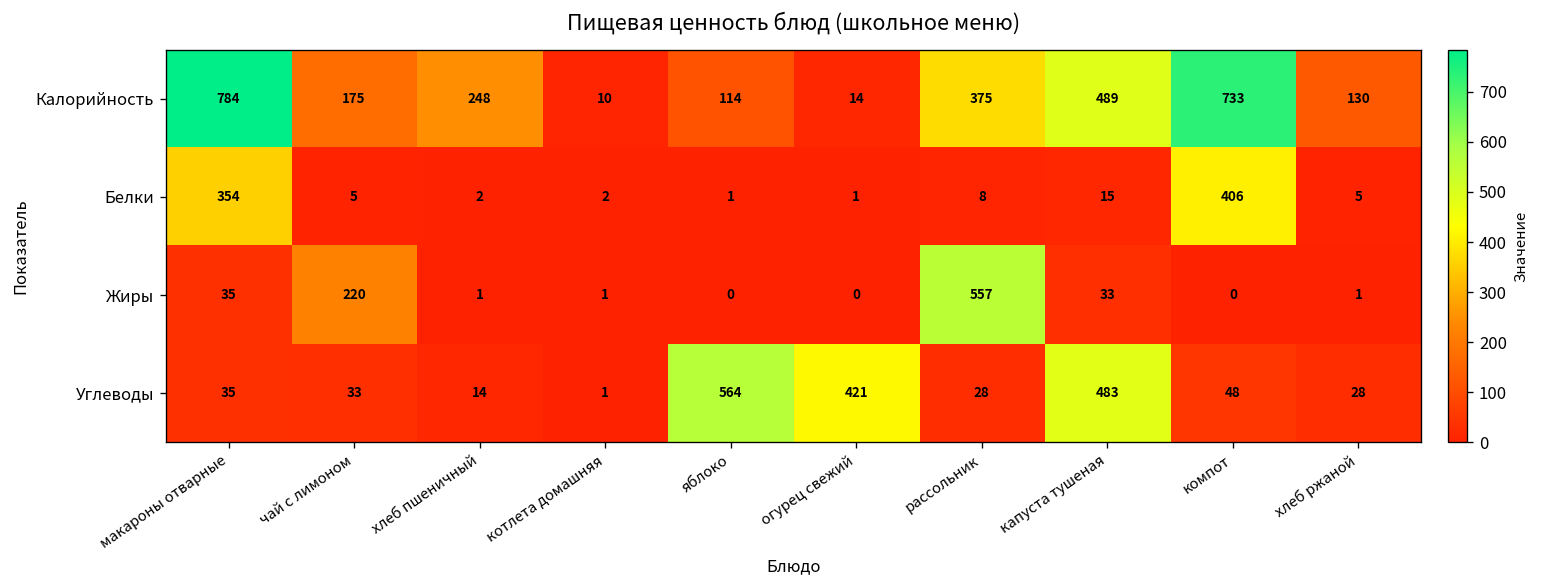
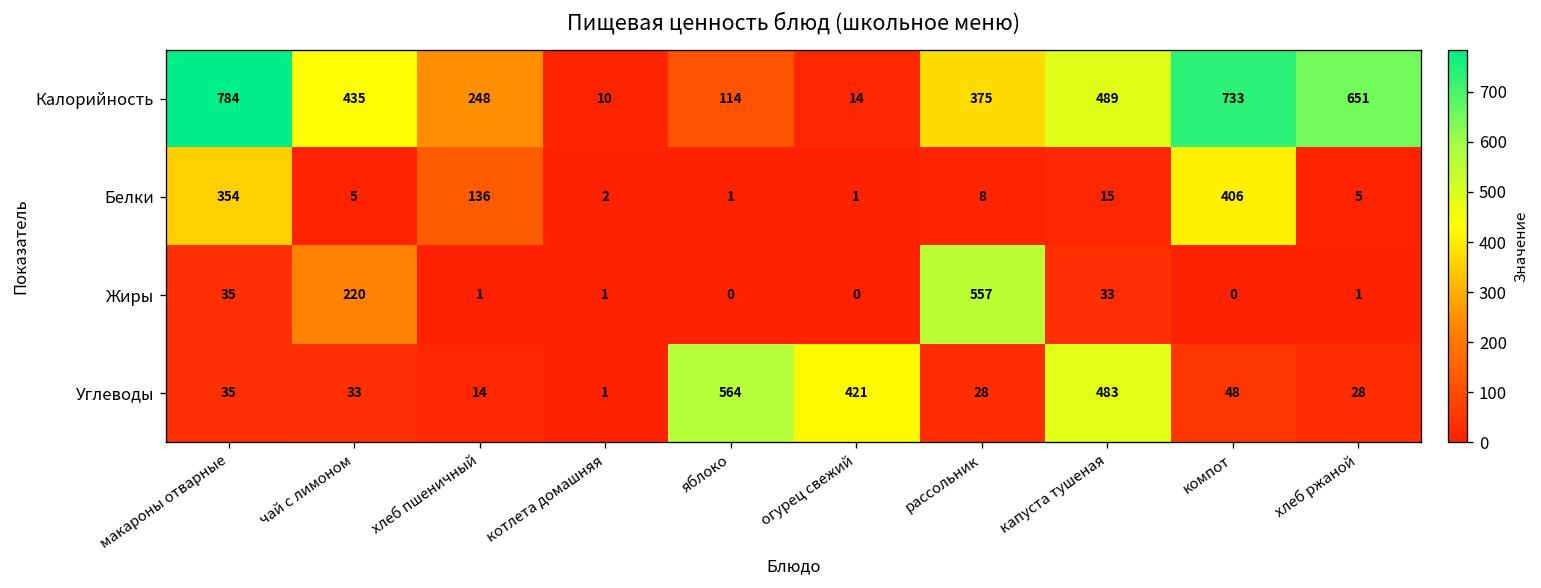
Калорийность, чай с лимоном: 175 -> 435
Калорийность, хлеб ржаной: 130 -> 651
Белки, хлеб пшеничный: 2 -> 136
